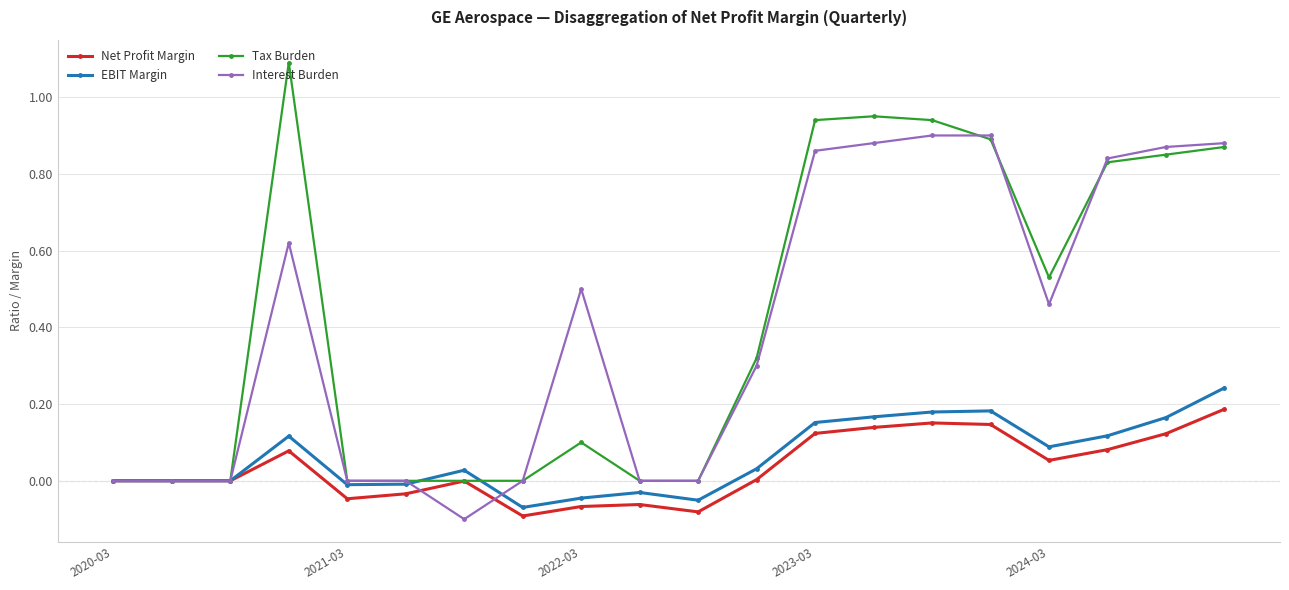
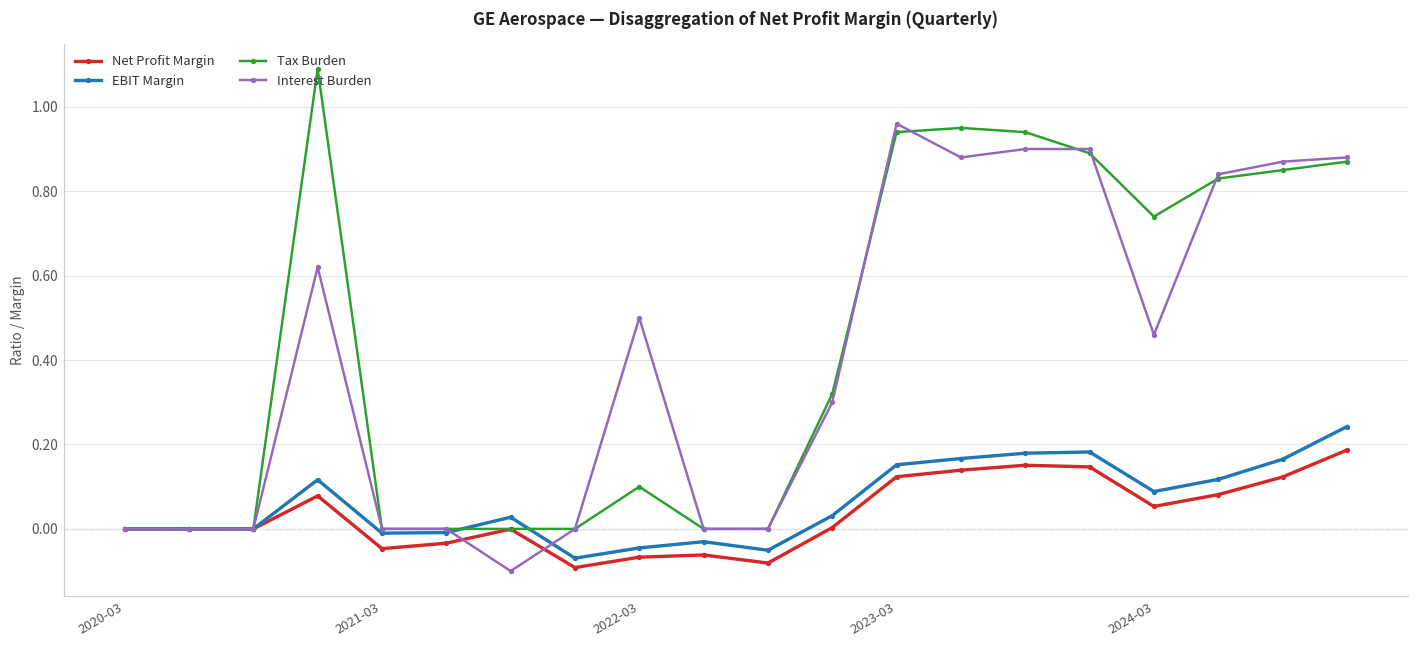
Interest Burden, 2023-03: 0.86 -> 0.96
Tax Burden, 2024-03: 0.53 -> 0.74
